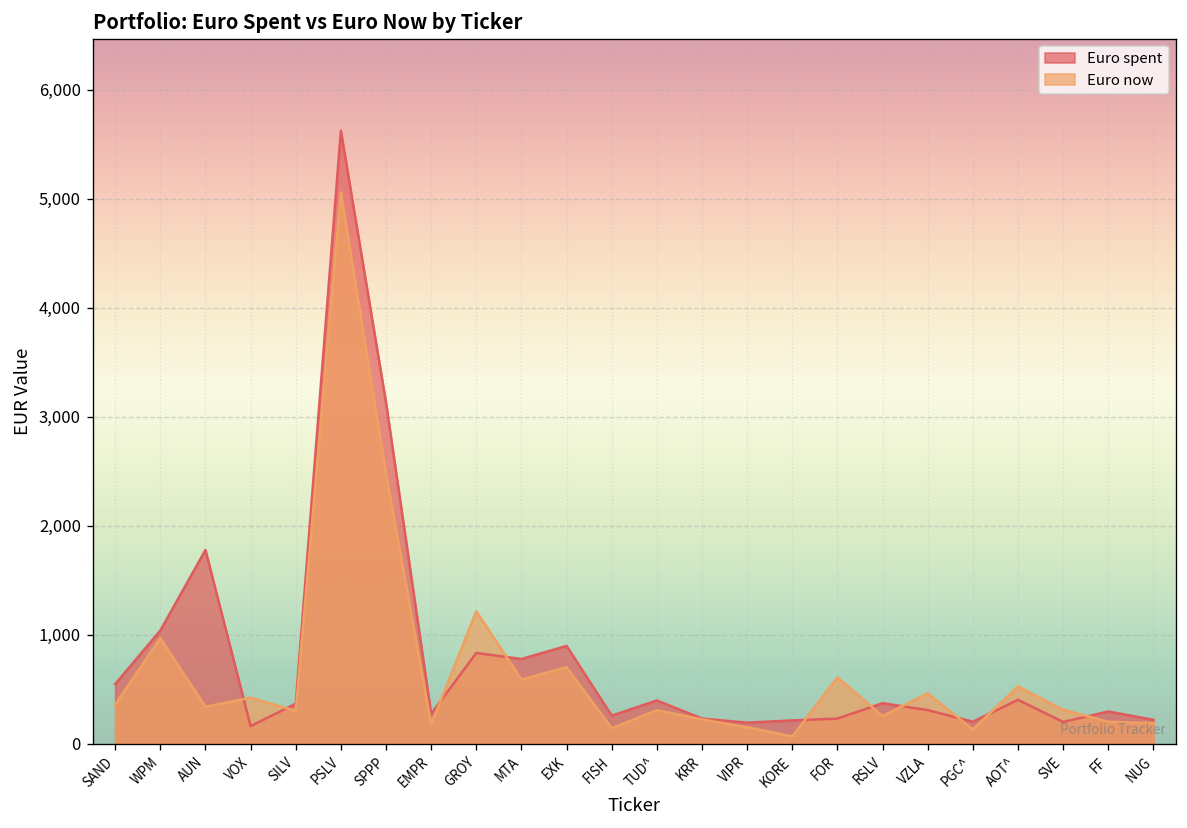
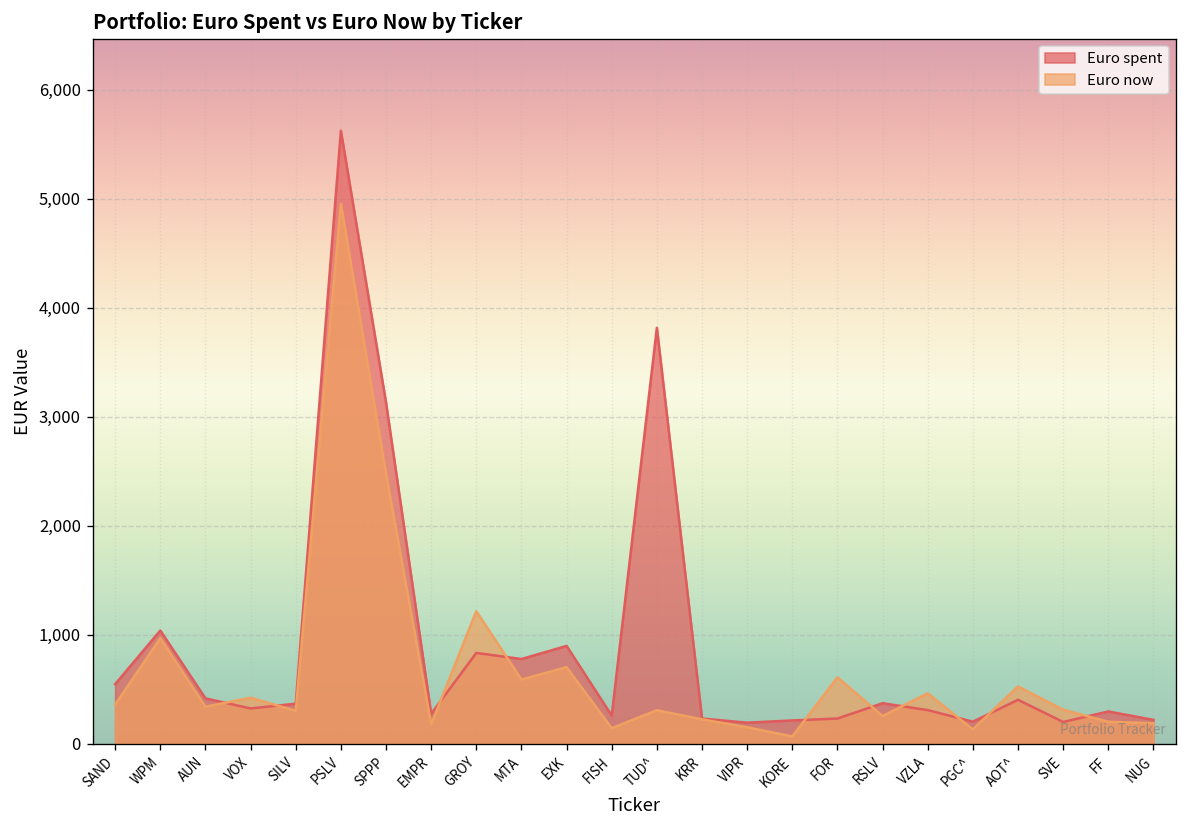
Euro spent, AUN: 1,800 -> 400
Euro spent, VOX: 200 -> 300
Euro now, PSLV: 5,100 -> 5,000
Euro spent, TUD^: 400 -> 3,800
